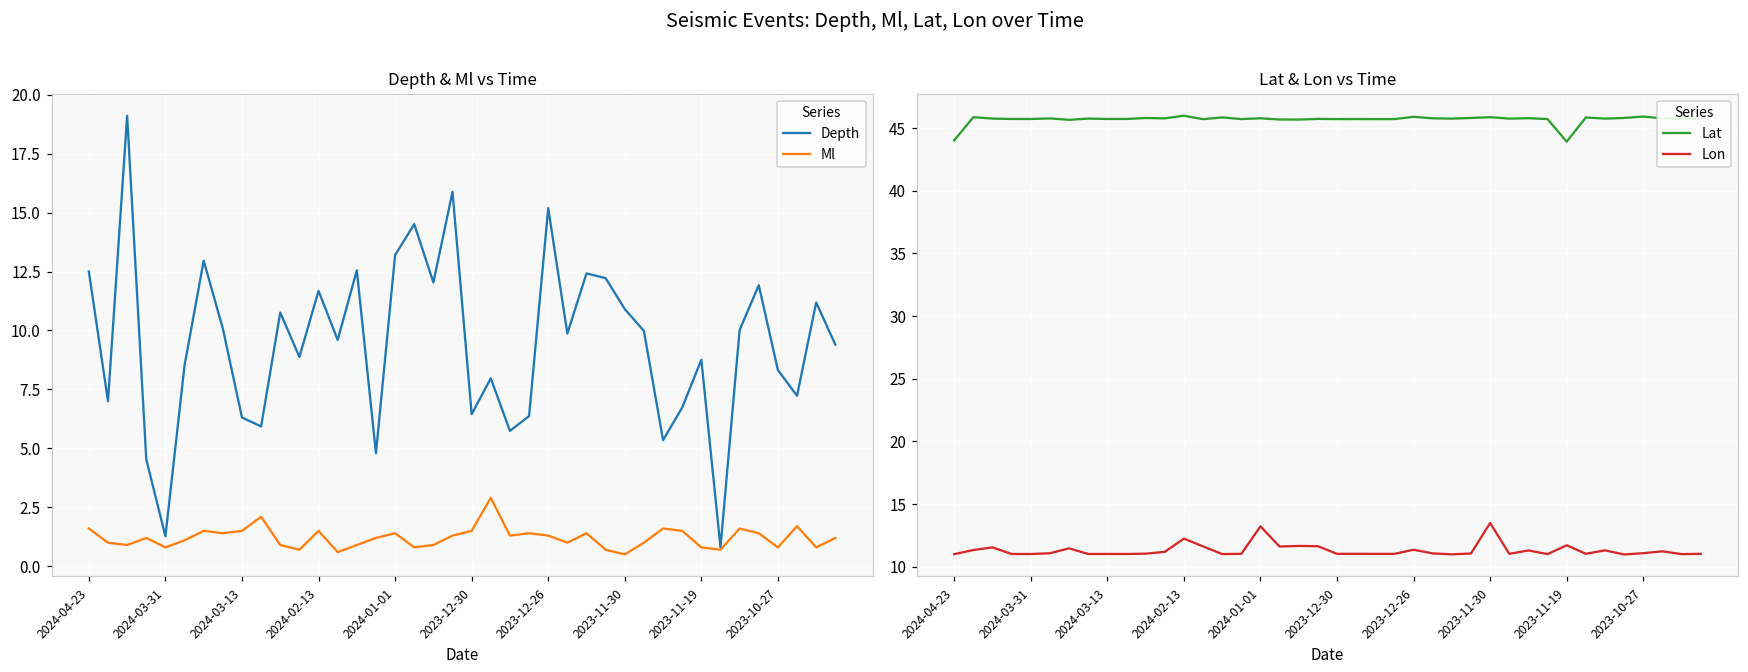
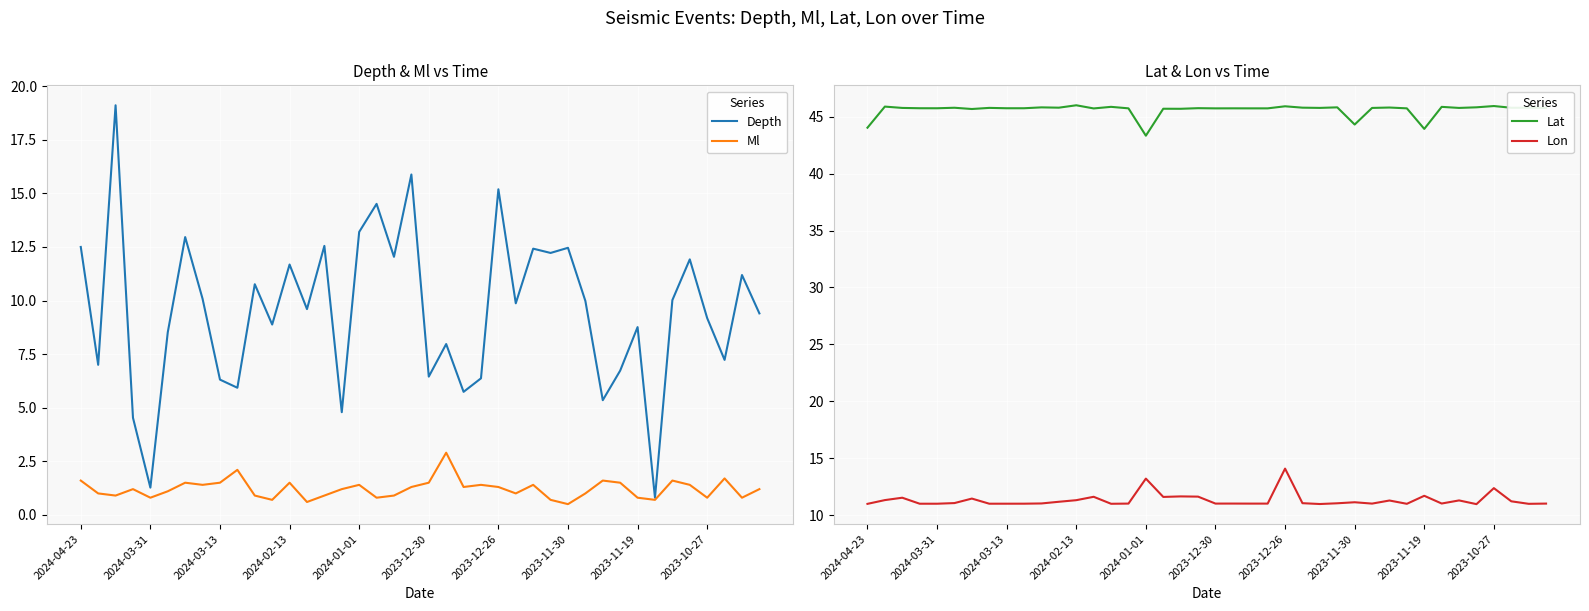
Depth & Ml vs Time, Depth, 2023-11-30: 10.9 -> 12.5
Depth & Ml vs Time, Depth, 2023-10-27: 8.3 -> 9.2
Lat & Lon vs Time, Lon, 2024-02-13: 12.2 -> 11.3
Lat & Lon vs Time, Lat, 2024-01-01: 45.8 -> 43.3
Lat & Lon vs Time, Lon, 2023-12-26: 11.4 -> 14.1
Lat & Lon vs Time, Lat, 2023-11-30: 45.9 -> 44.3
Lat & Lon vs Time, Lon, 2023-11-30: 13.5 -> 11.1
Lat & Lon vs Time, Lon, 2023-10-27: 11.1 -> 12.4
